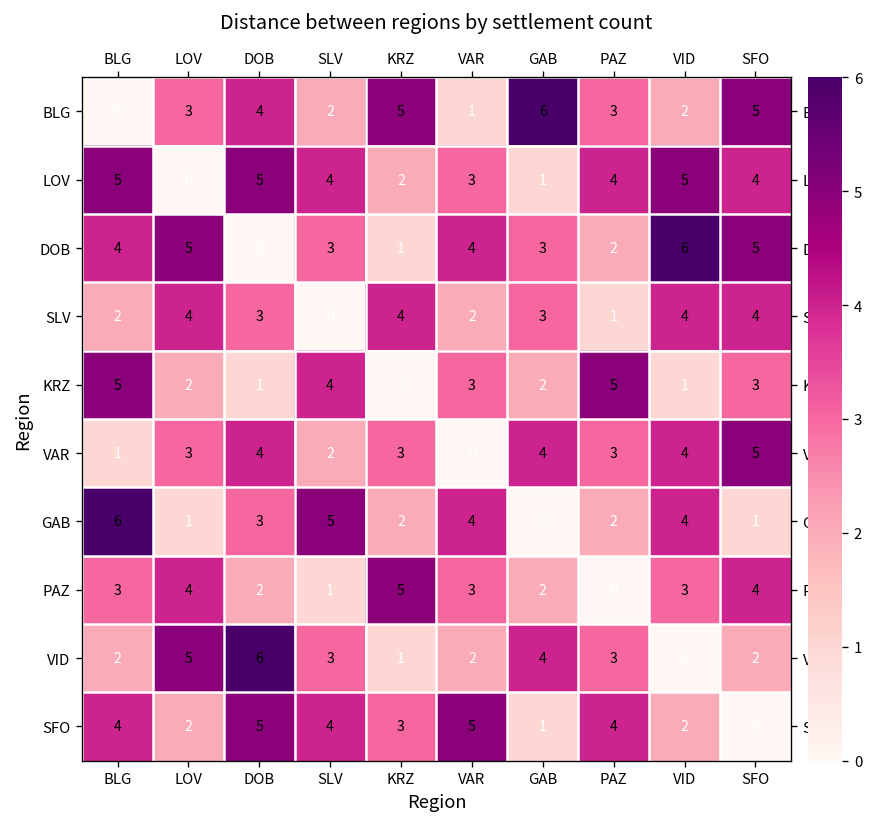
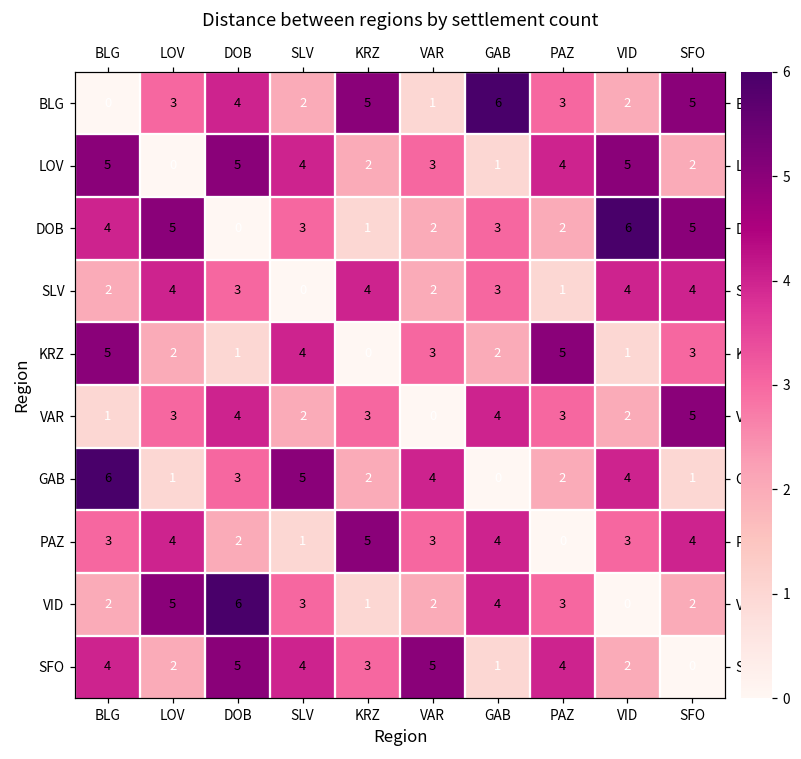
LOV, SFO: 4 -> 2
DOB, VAR: 4 -> 2
VAR, VID: 4 -> 2
PAZ, GAB: 2 -> 4
